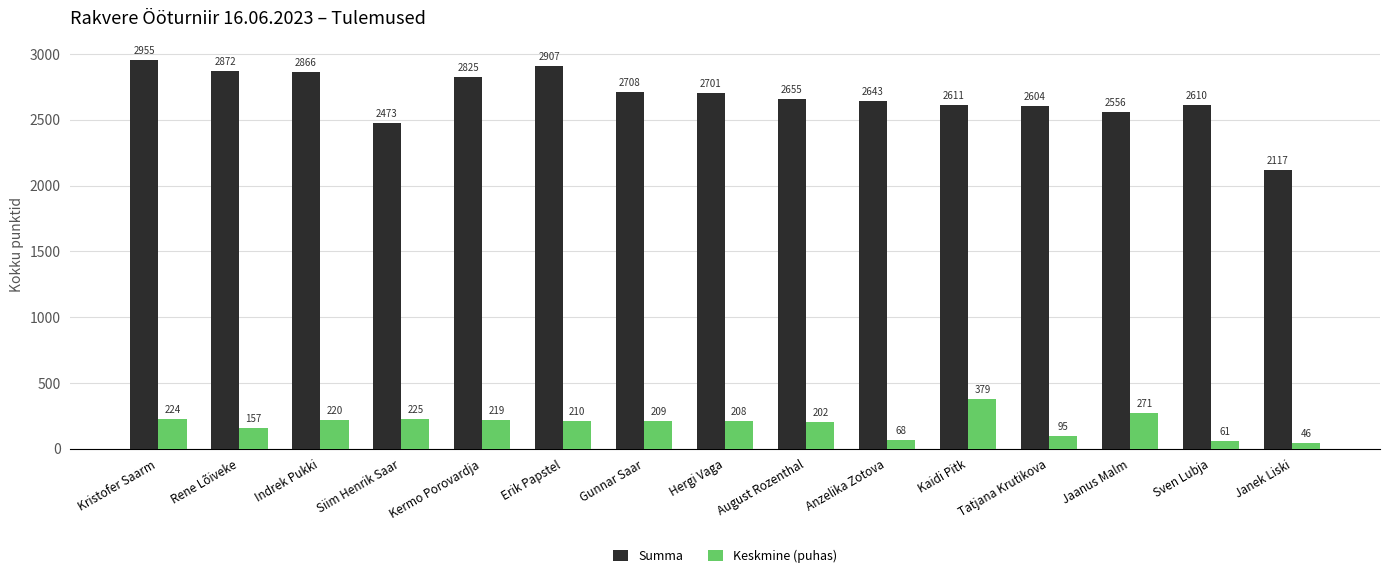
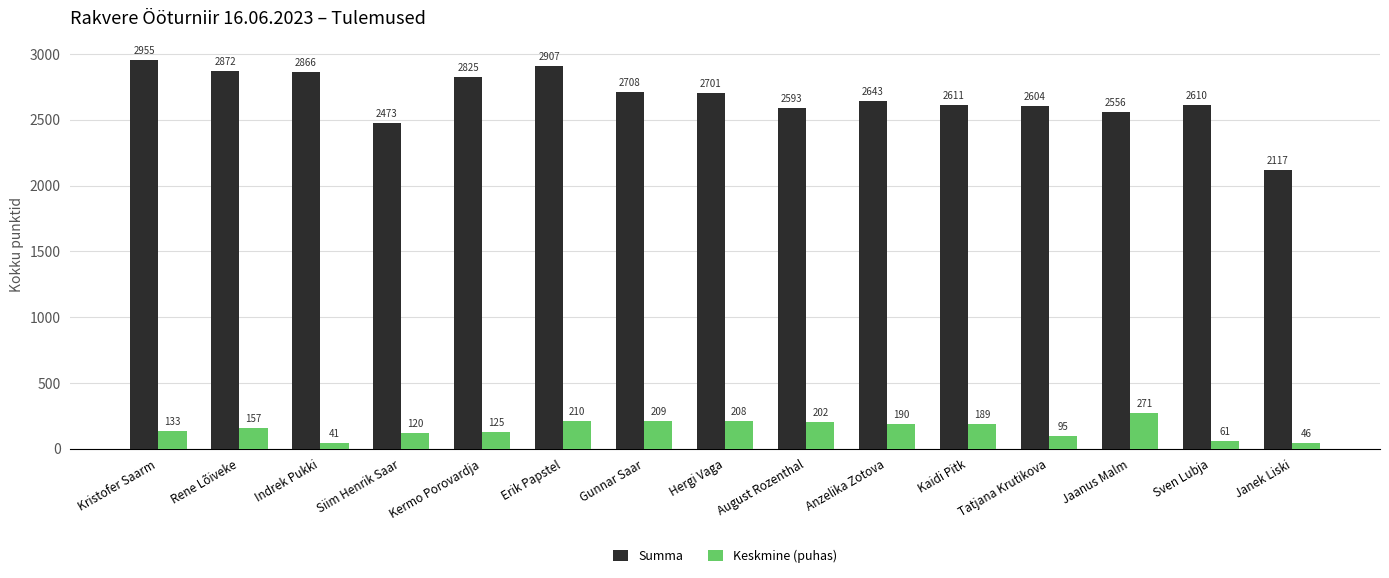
Keskmine (puhas), Kristofer Saarm: 224 -> 133
Keskmine (puhas), Indrek Pukki: 220 -> 41
Keskmine (puhas), Siim Henrik Saar: 225 -> 120
Keskmine (puhas), Kermo Porovardja: 219 -> 125
Summa, August Rozenthal: 2655 -> 2593
Keskmine (puhas), Anzelika Zotova: 68 -> 190
Keskmine (puhas), Kaidi Pitk: 379 -> 189
